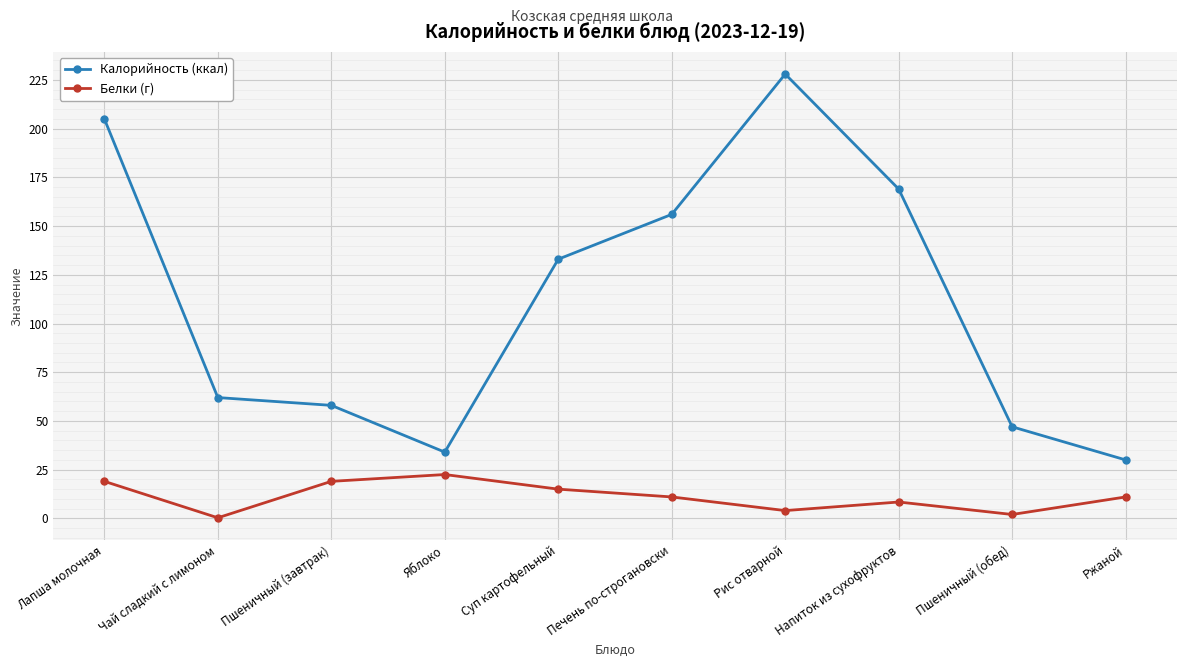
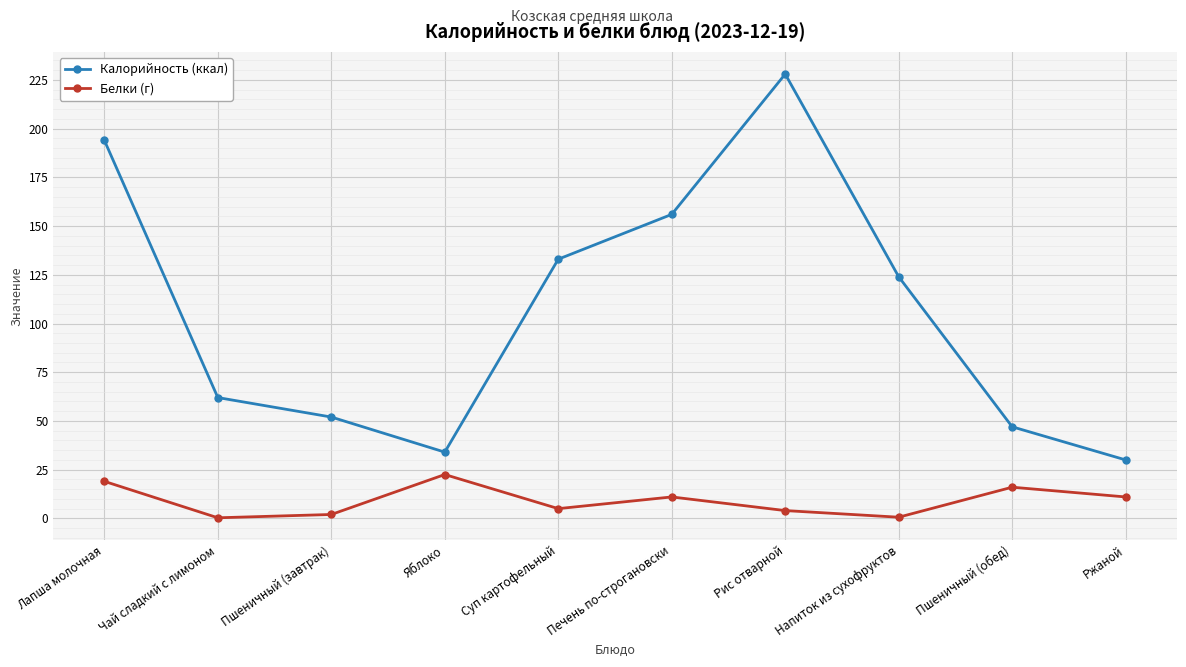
Калорийность (ккал), Лапша молочная: 205 -> 194
Калорийность (ккал), Пшеничный (завтрак): 58 -> 52
Белки (г), Пшеничный (завтрак): 19 -> 2
Белки (г), Суп картофельный: 15 -> 5
Калорийность (ккал), Напиток из сухофруктов: 169 -> 124
Белки (г), Напиток из сухофруктов: 8 -> 1
Белки (г), Пшеничный (обед): 2 -> 16
